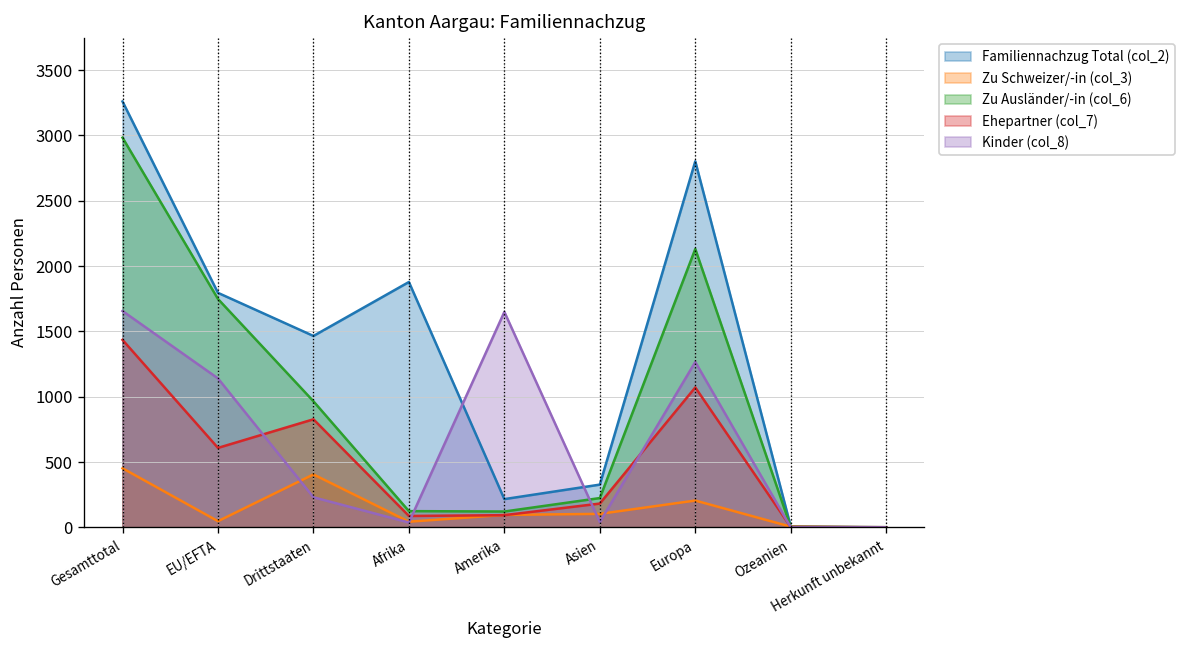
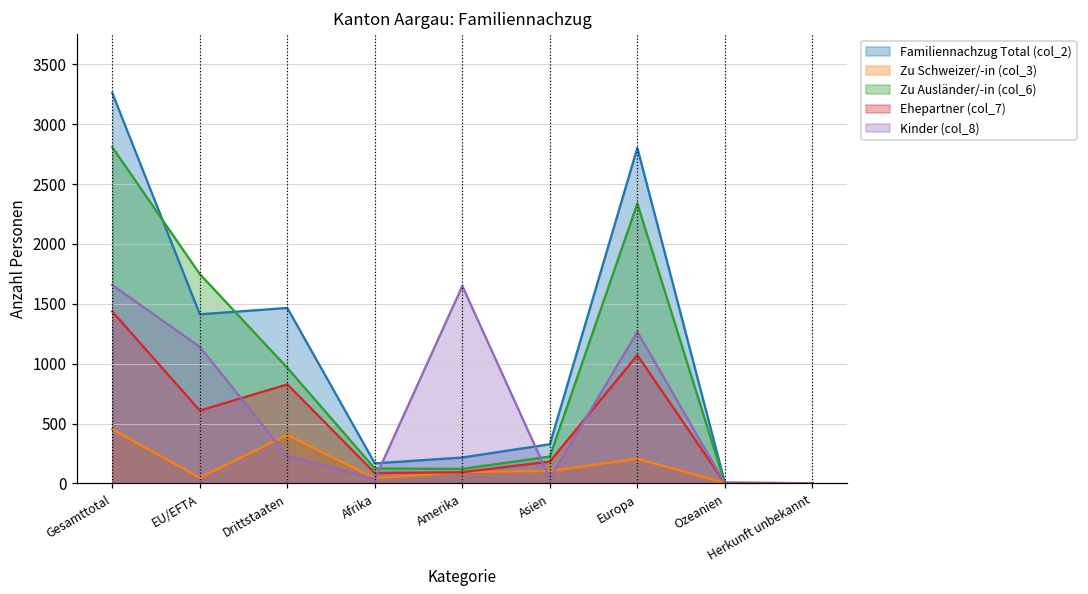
Zu Ausländer/-in (col_6), Gesamttotal: 2980 -> 2810
Familiennachzug Total (col_2), EU/EFTA: 1800 -> 1410
Familiennachzug Total (col_2), Afrika: 1880 -> 170
Zu Ausländer/-in (col_6), Europa: 2130 -> 2340
